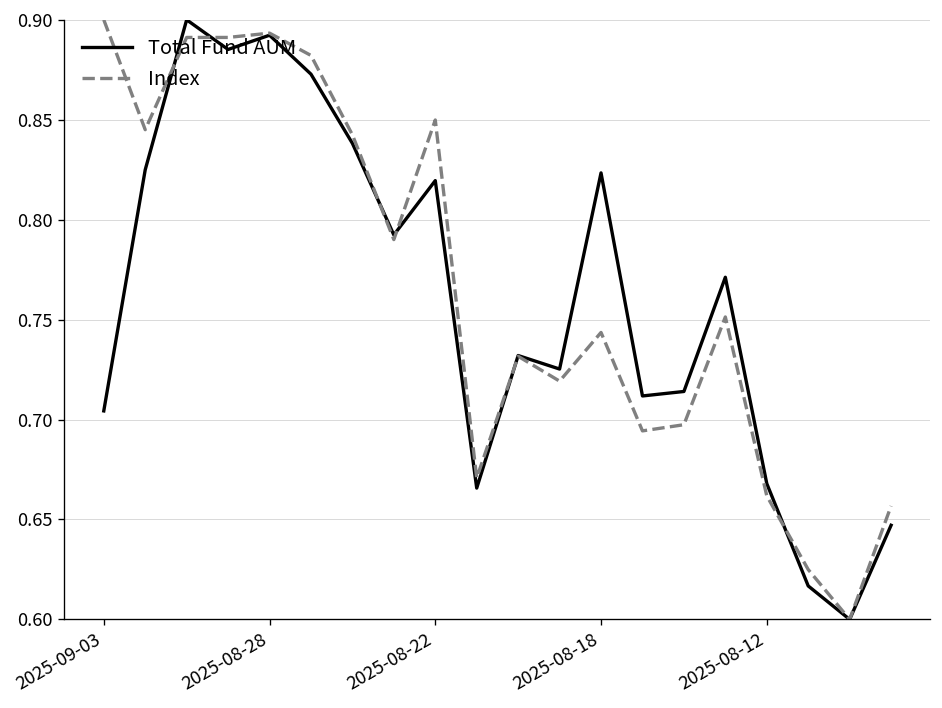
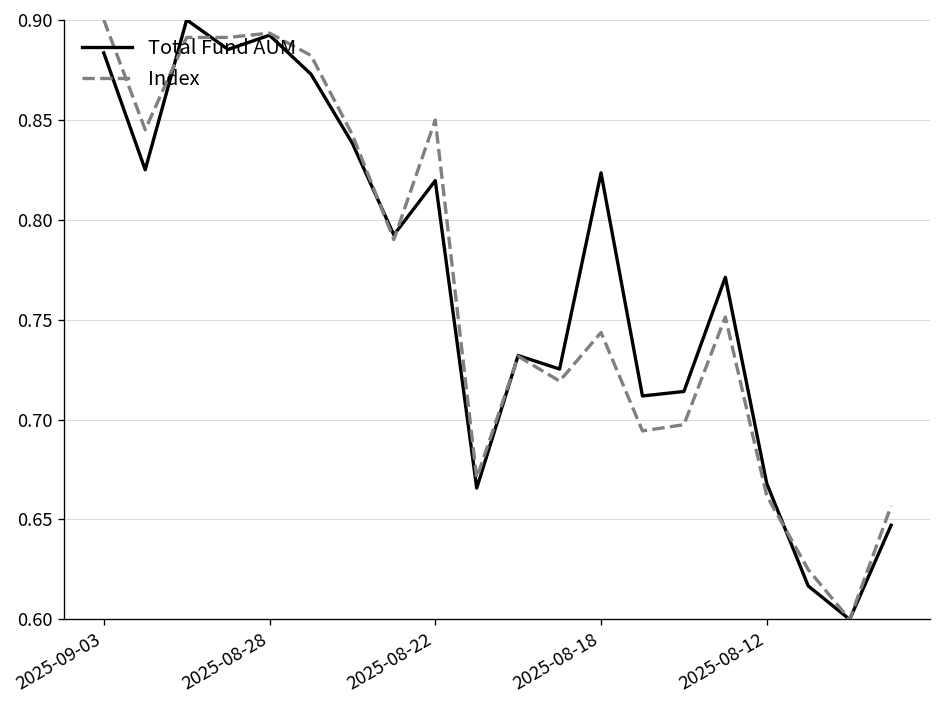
Total Fund AUM, 2025-09-03: 0.704 -> 0.883
